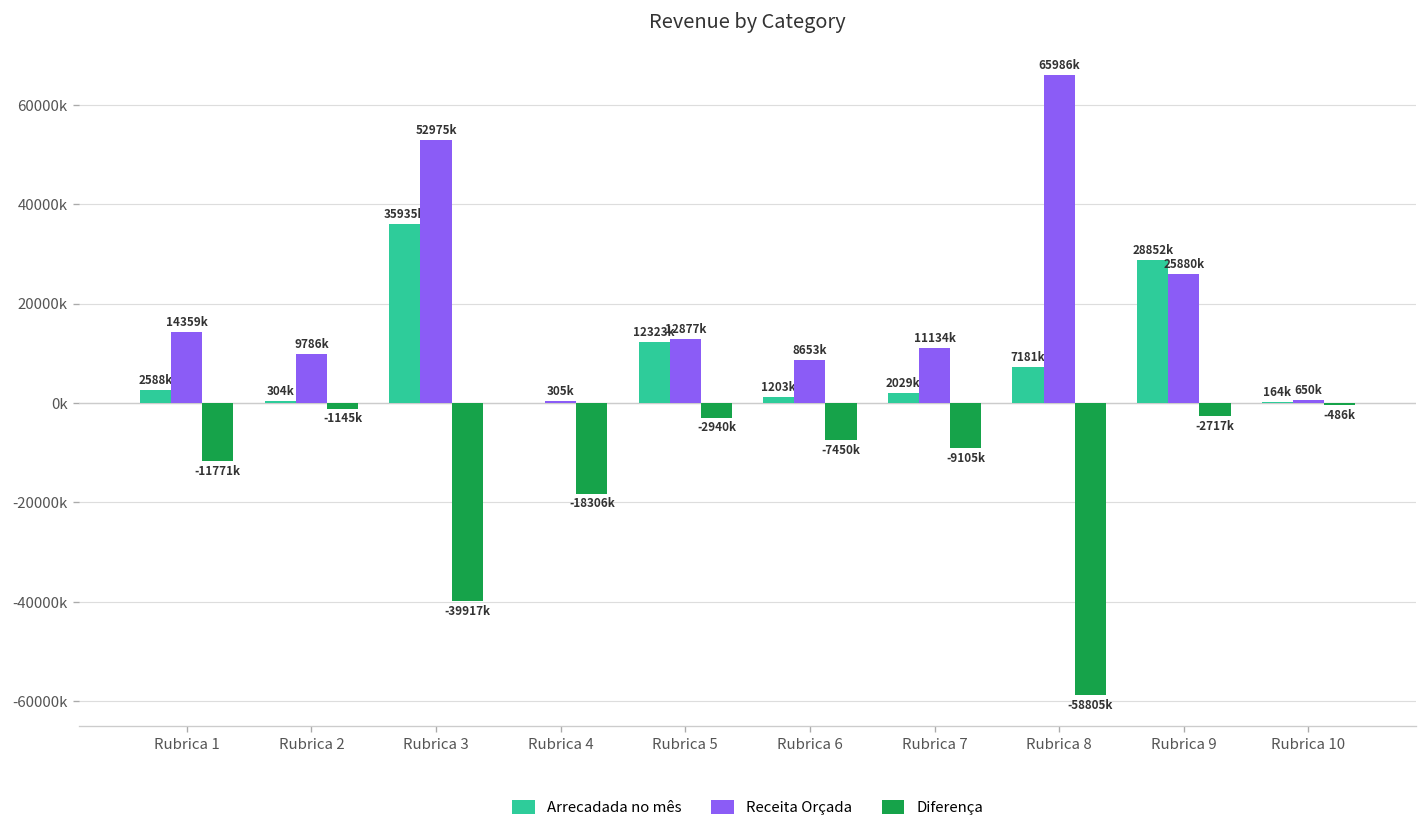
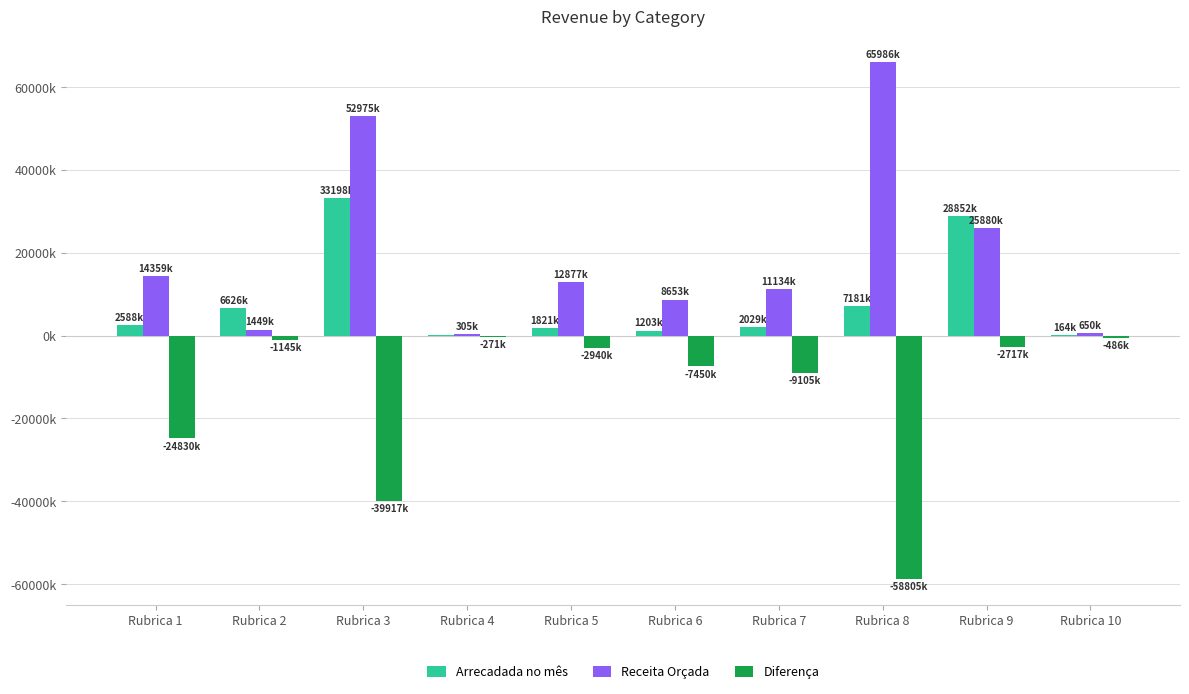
Diferença, Rubrica 1: -11771k -> -24830k
Arrecadada no mês, Rubrica 2: 304k -> 6626k
Receita Orçada, Rubrica 2: 9786k -> 1449k
Arrecadada no mês, Rubrica 3: 35935k -> 33198k
Diferença, Rubrica 4: -18306k -> -271k
Arrecadada no mês, Rubrica 5: 12323k -> 1821k
